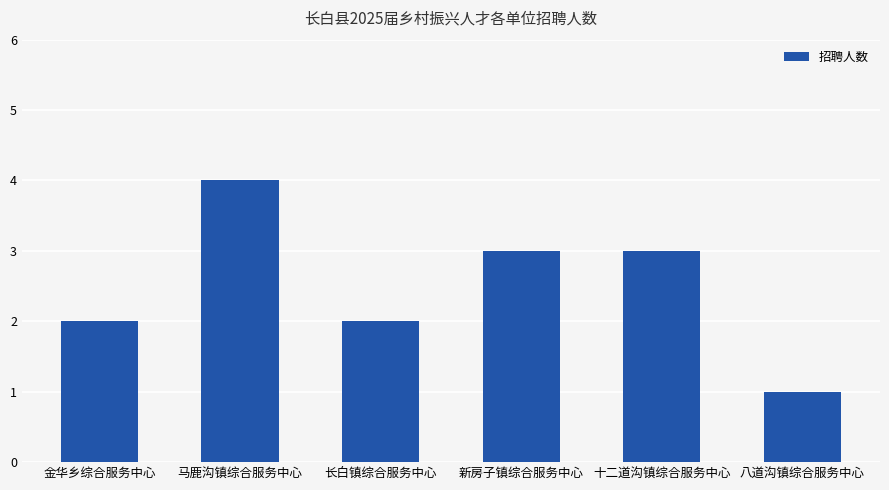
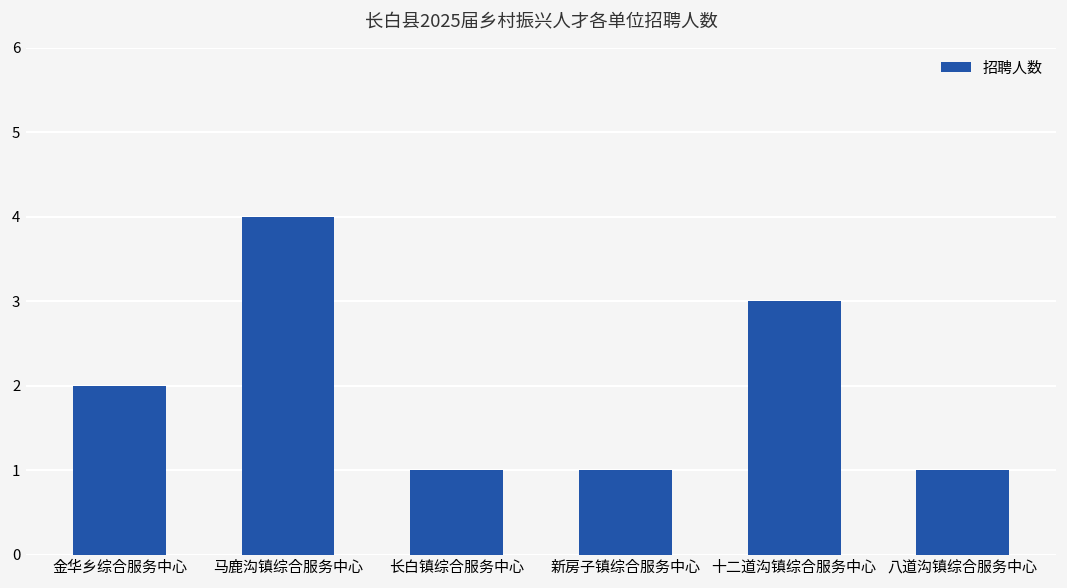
长白镇综合服务中心: 2 -> 1
新房子镇综合服务中心: 3 -> 1
